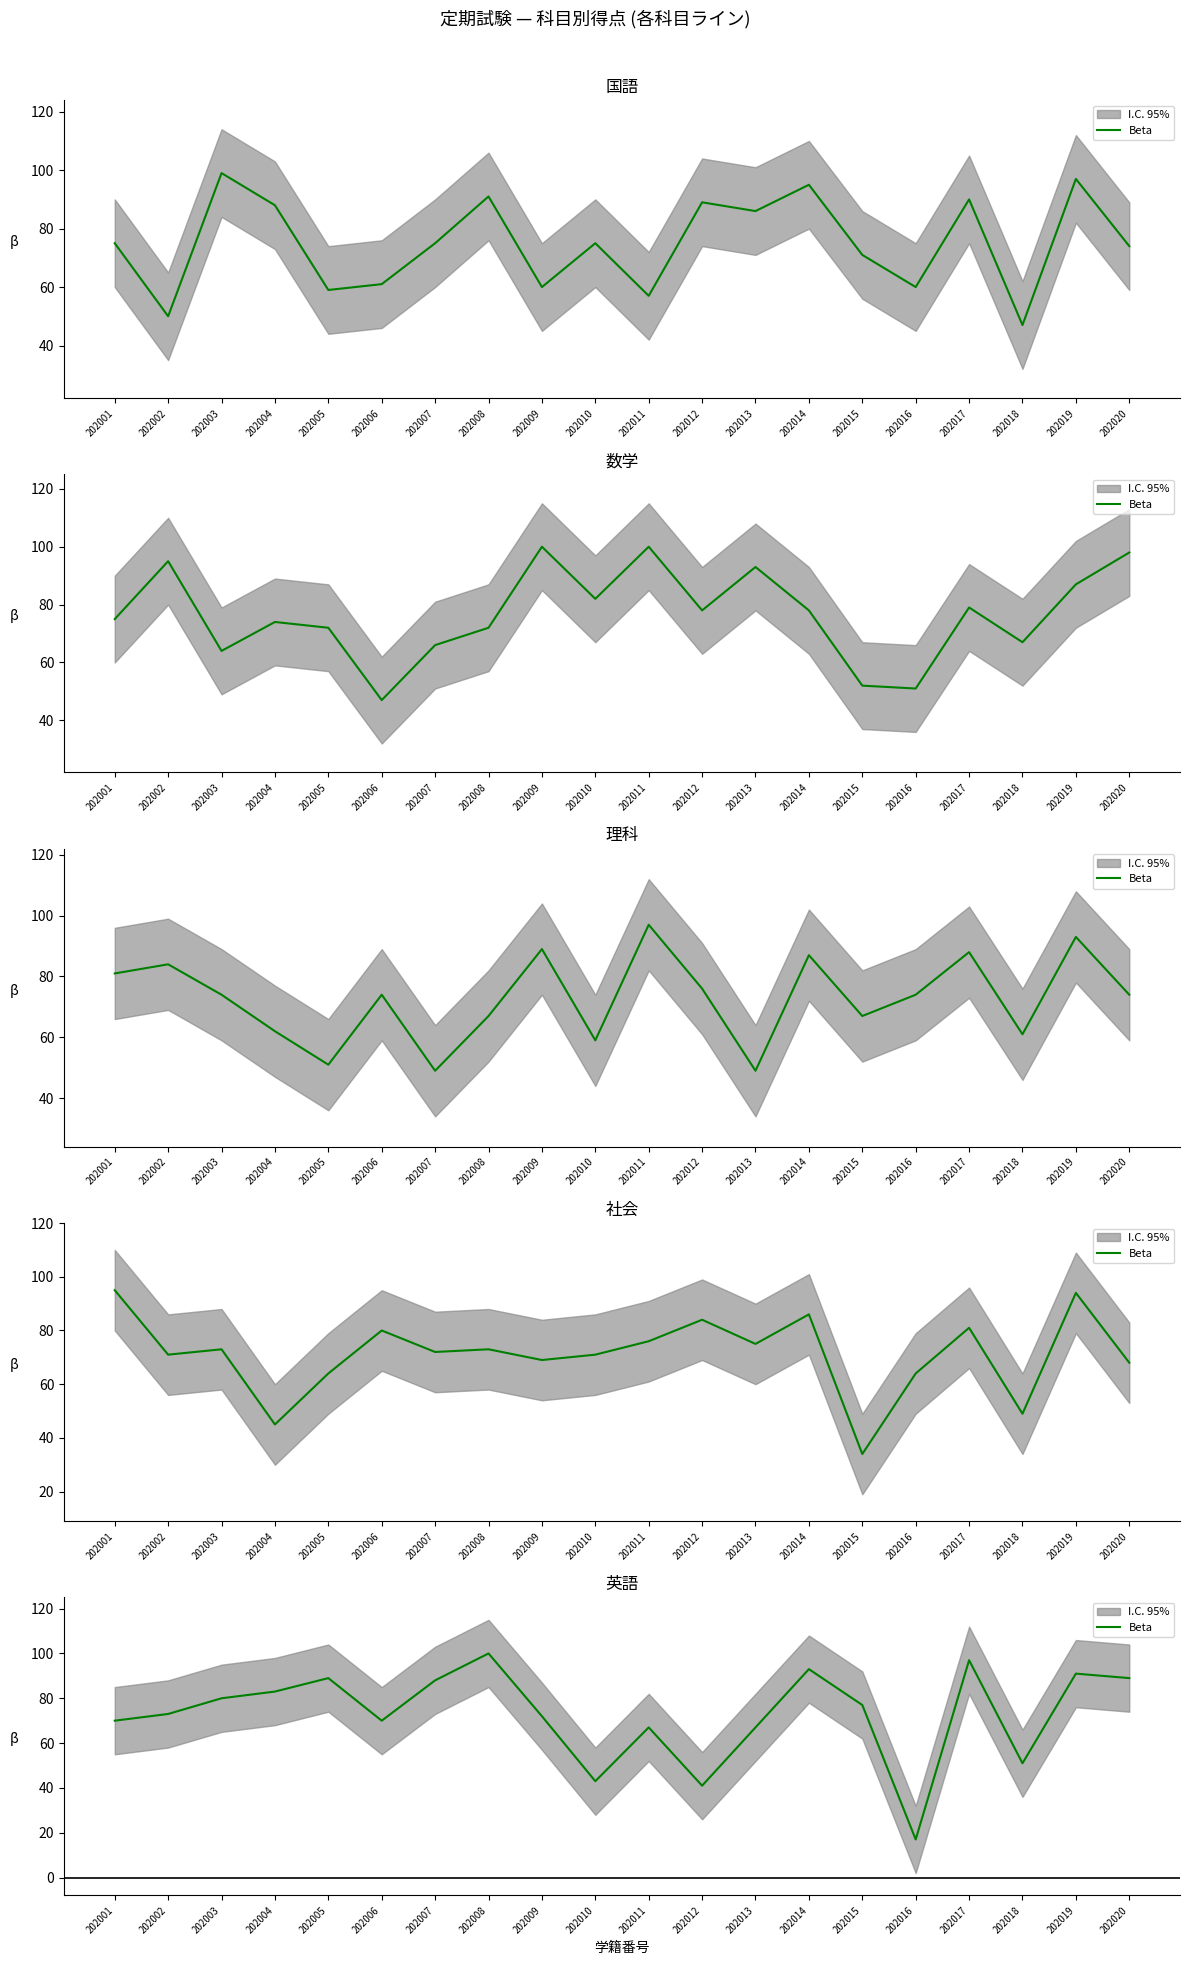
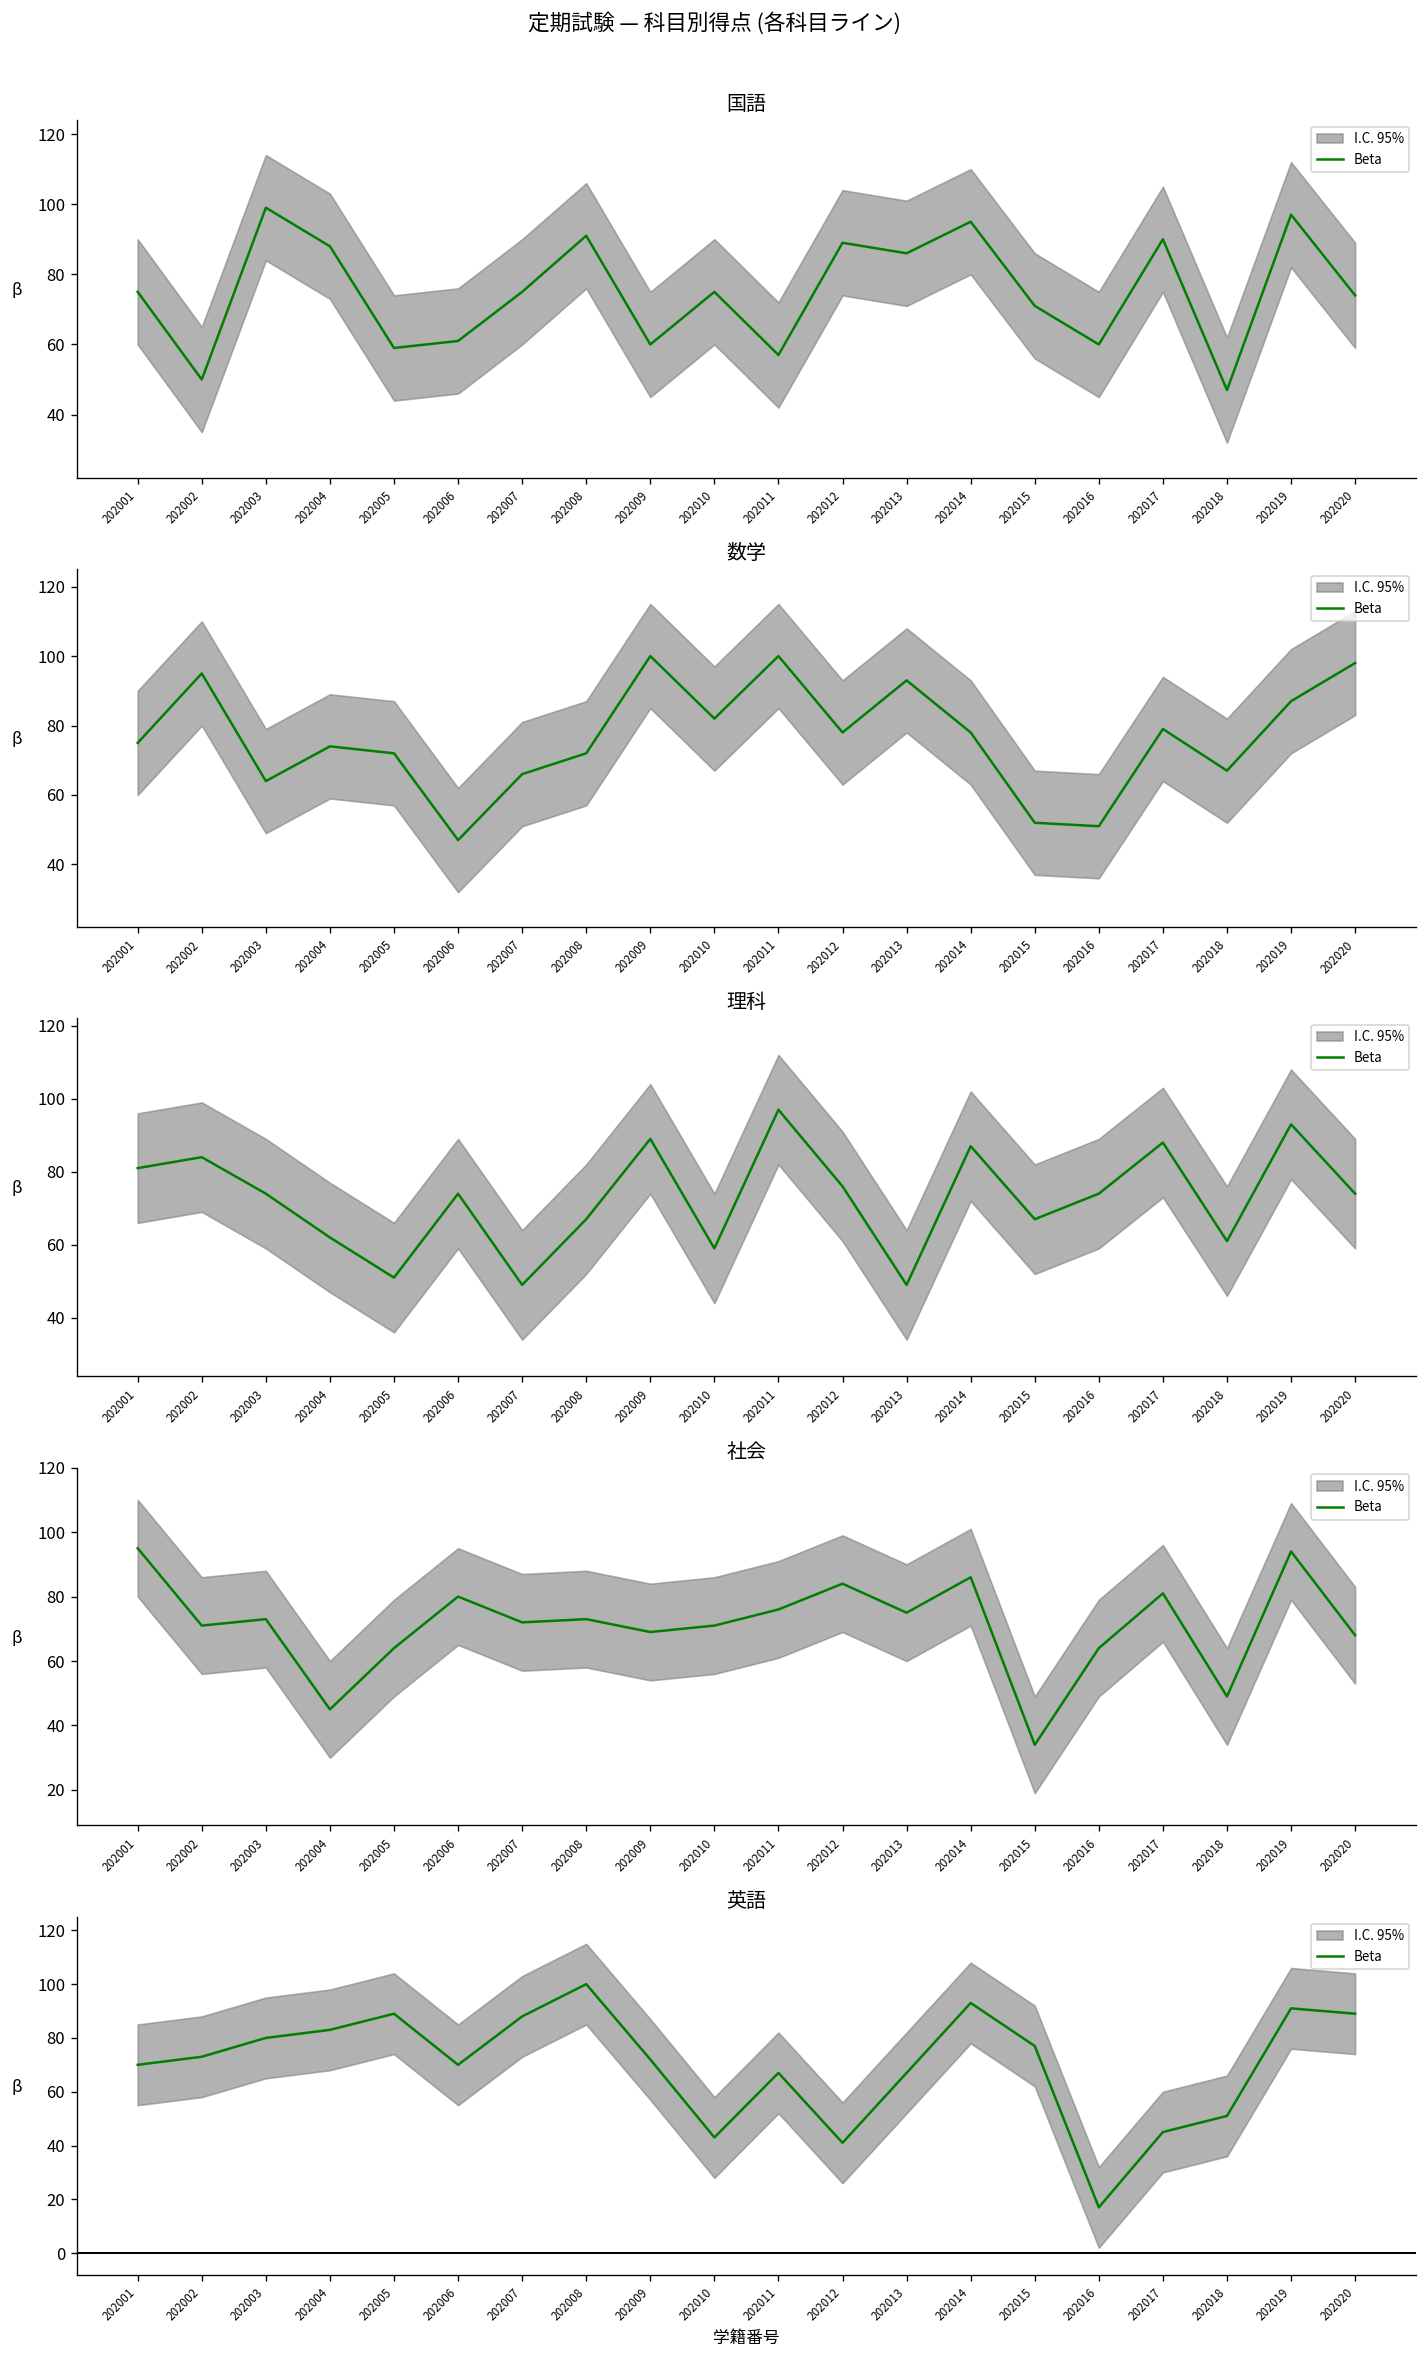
英語, Beta, 202017: 97 -> 45
